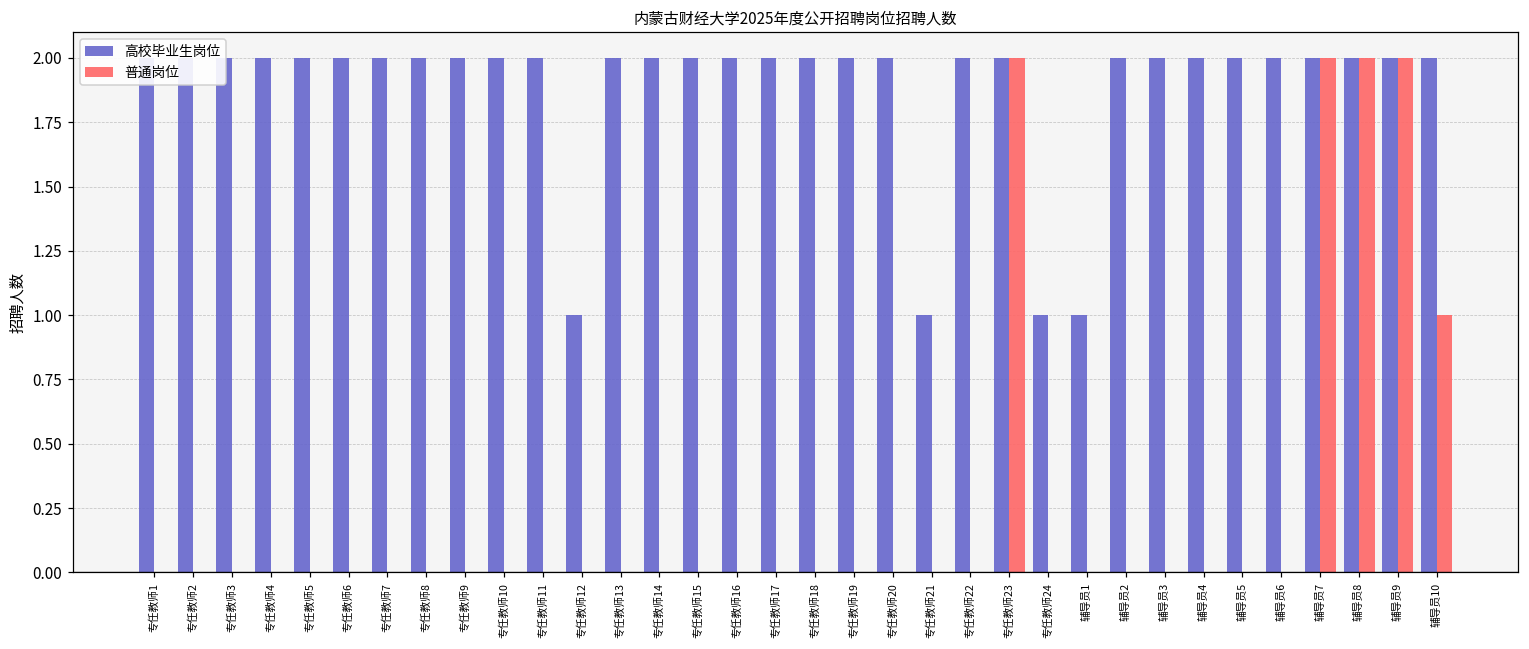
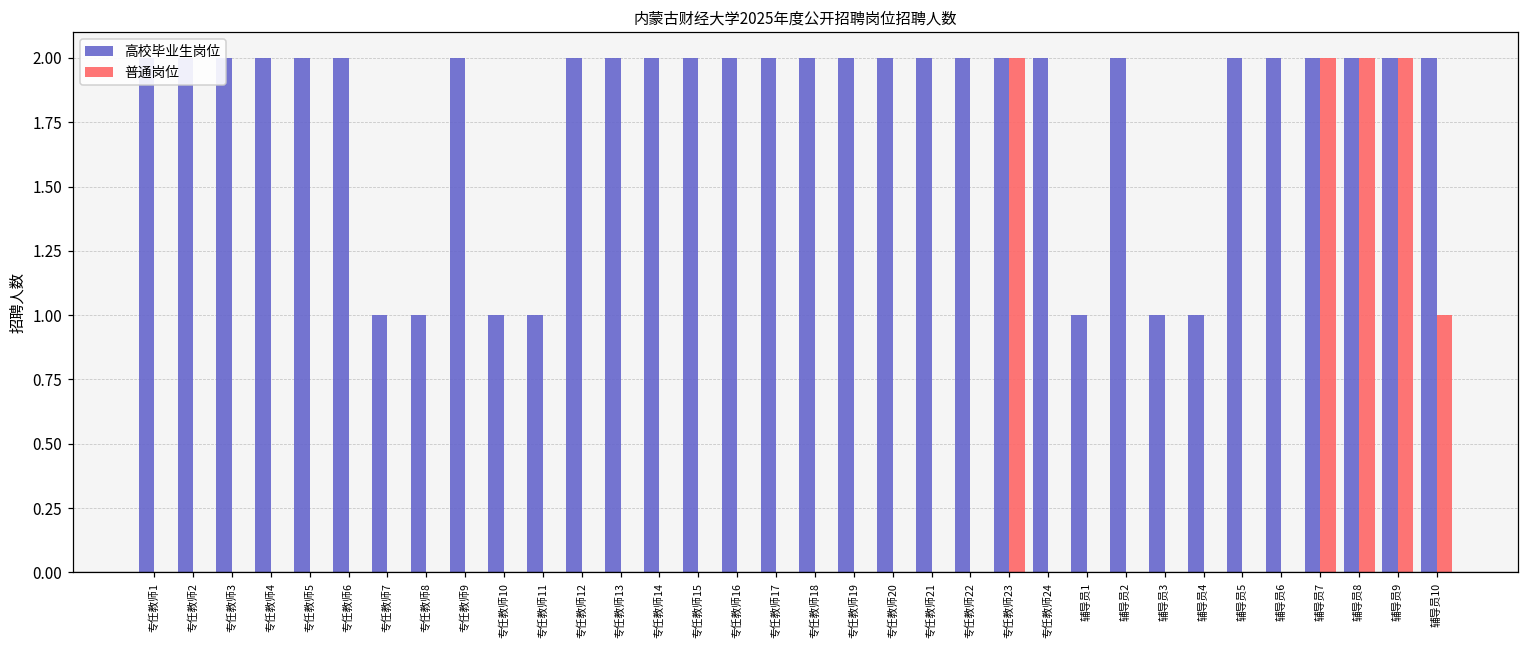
高校毕业生岗位, 专任教师7: 2 -> 1
高校毕业生岗位, 专任教师8: 2 -> 1
高校毕业生岗位, 专任教师10: 2 -> 1
高校毕业生岗位, 专任教师11: 2 -> 1
高校毕业生岗位, 专任教师12: 1 -> 2
高校毕业生岗位, 专任教师21: 1 -> 2
高校毕业生岗位, 专任教师24: 1 -> 2
高校毕业生岗位, 辅导员3: 2 -> 1
高校毕业生岗位, 辅导员4: 2 -> 1
